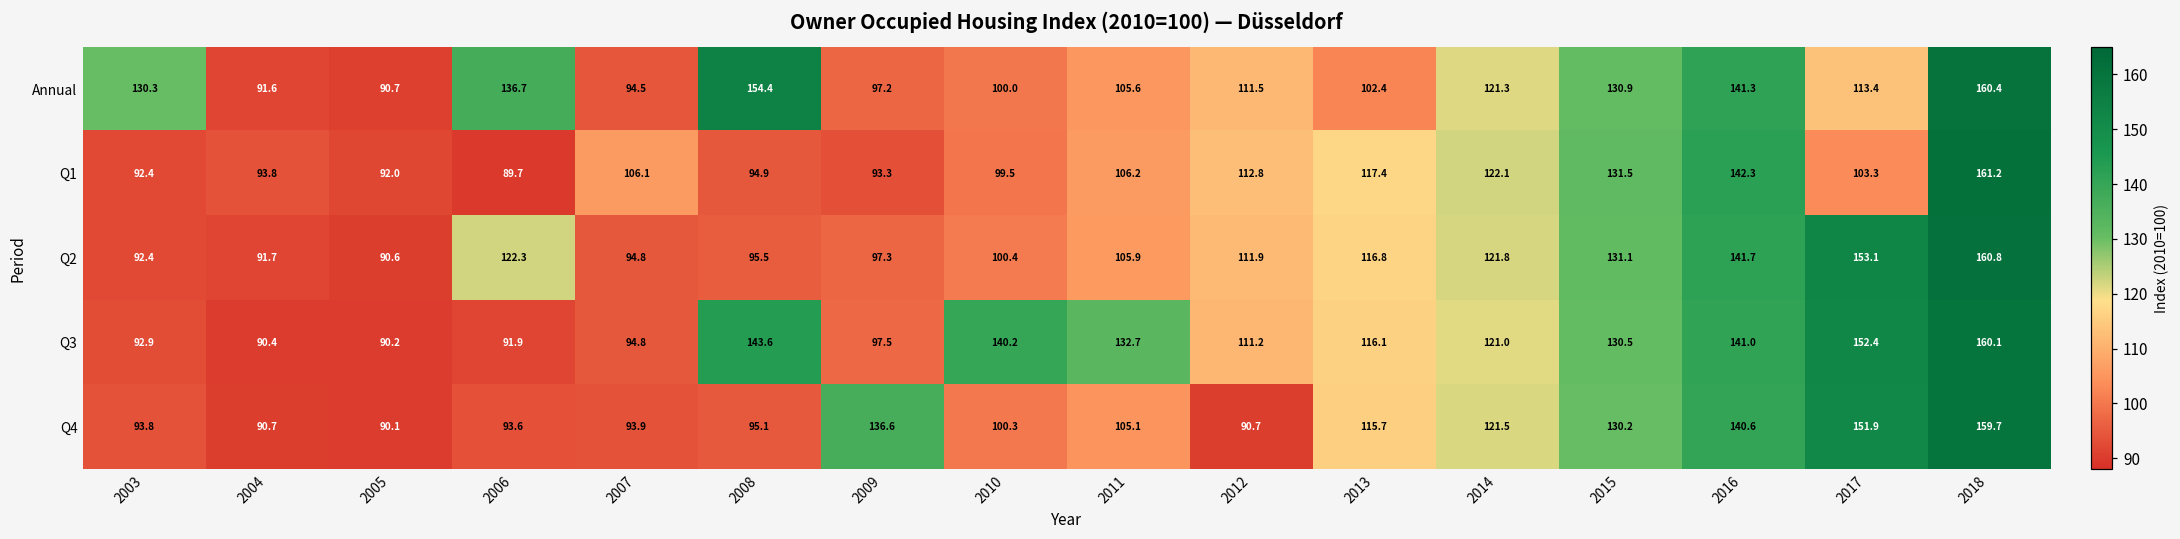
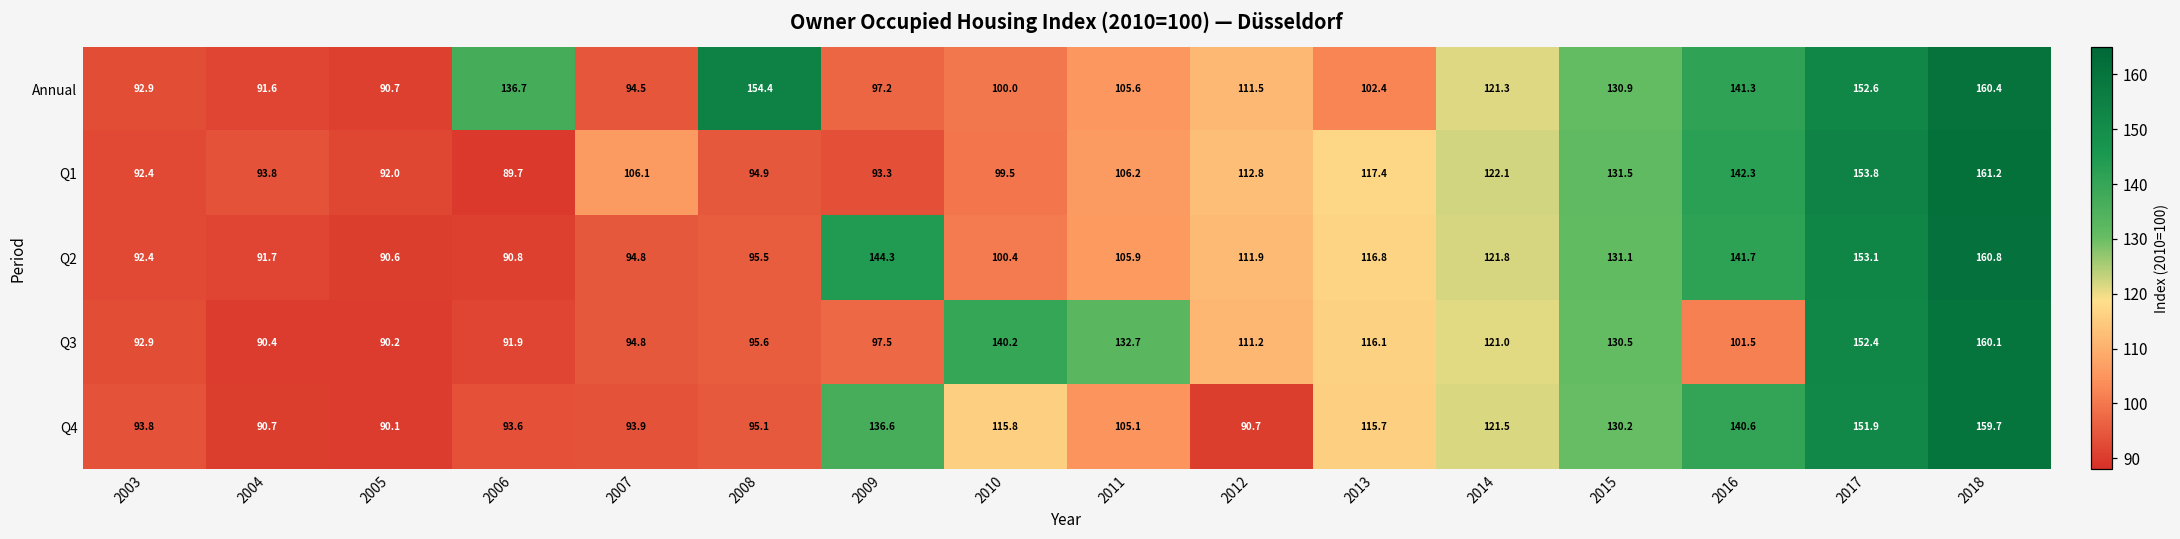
Annual, 2003: 130.3 -> 92.9
Annual, 2017: 113.4 -> 152.6
Q1, 2017: 103.3 -> 153.8
Q2, 2006: 122.3 -> 90.8
Q2, 2009: 97.3 -> 144.3
Q3, 2008: 143.6 -> 95.6
Q3, 2016: 141.0 -> 101.5
Q4, 2010: 100.3 -> 115.8
